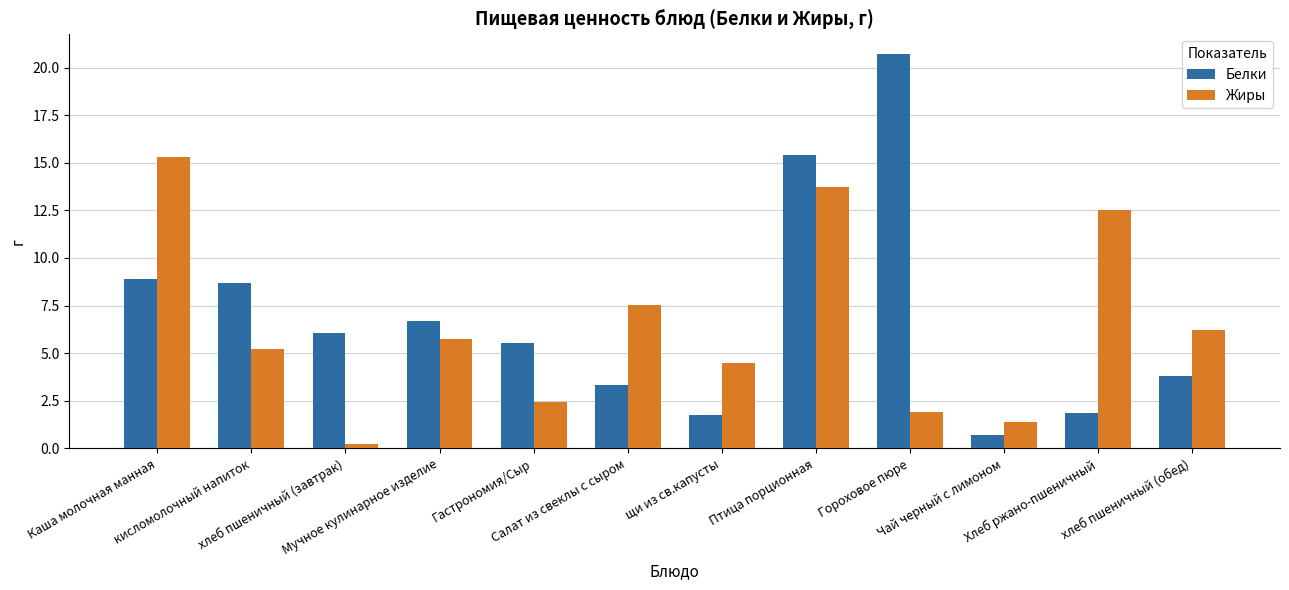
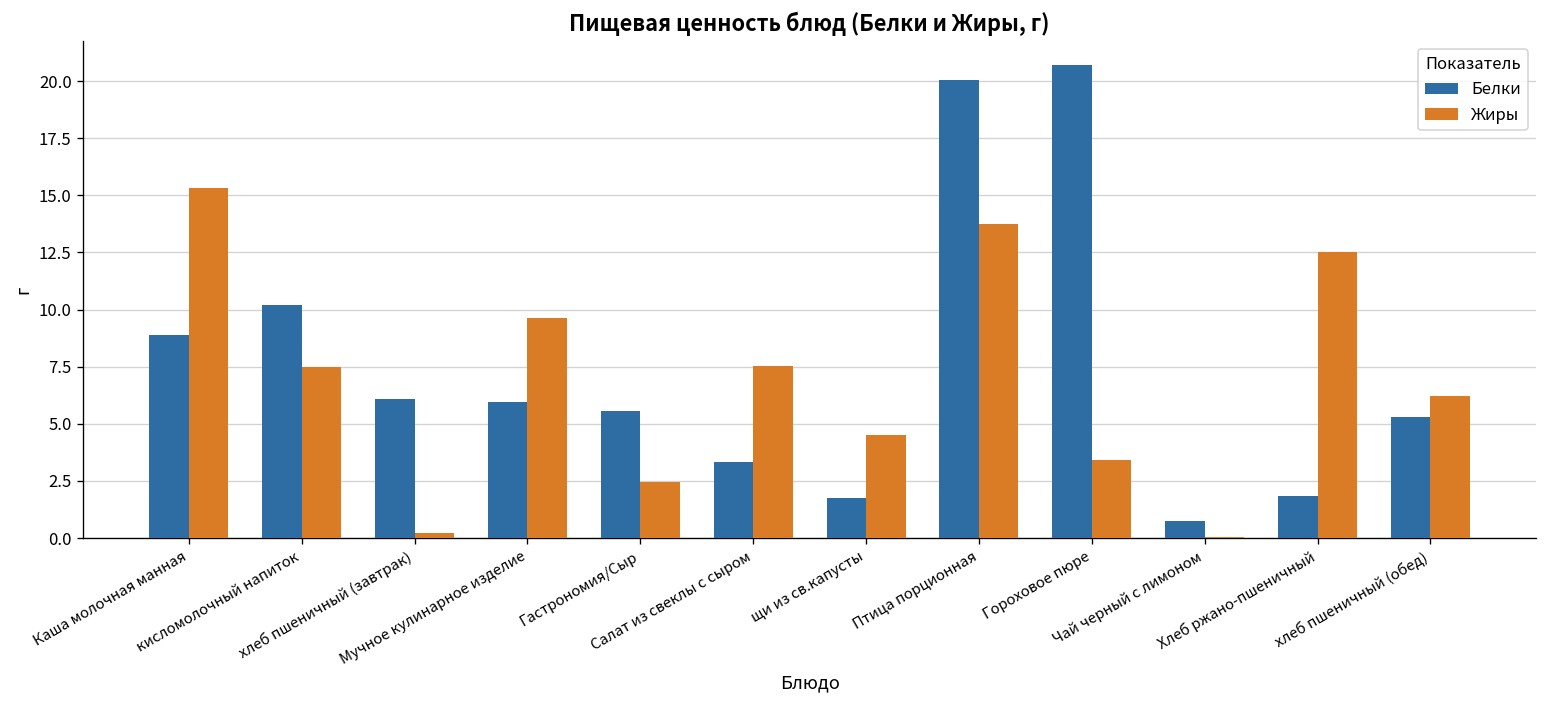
Белки, кисломолочный напиток: 8.7 -> 10.2
Жиры, кисломолочный напиток: 5.2 -> 7.5
Белки, Мучное кулинарное изделие: 6.7 -> 6.0
Жиры, Мучное кулинарное изделие: 5.8 -> 9.6
Белки, Птица порционная: 15.4 -> 20.0
Жиры, Гороховое пюре: 1.9 -> 3.4
Жиры, Чай черный с лимоном: 1.4 -> 0.1
Белки, хлеб пшеничный (обед): 3.8 -> 5.3
